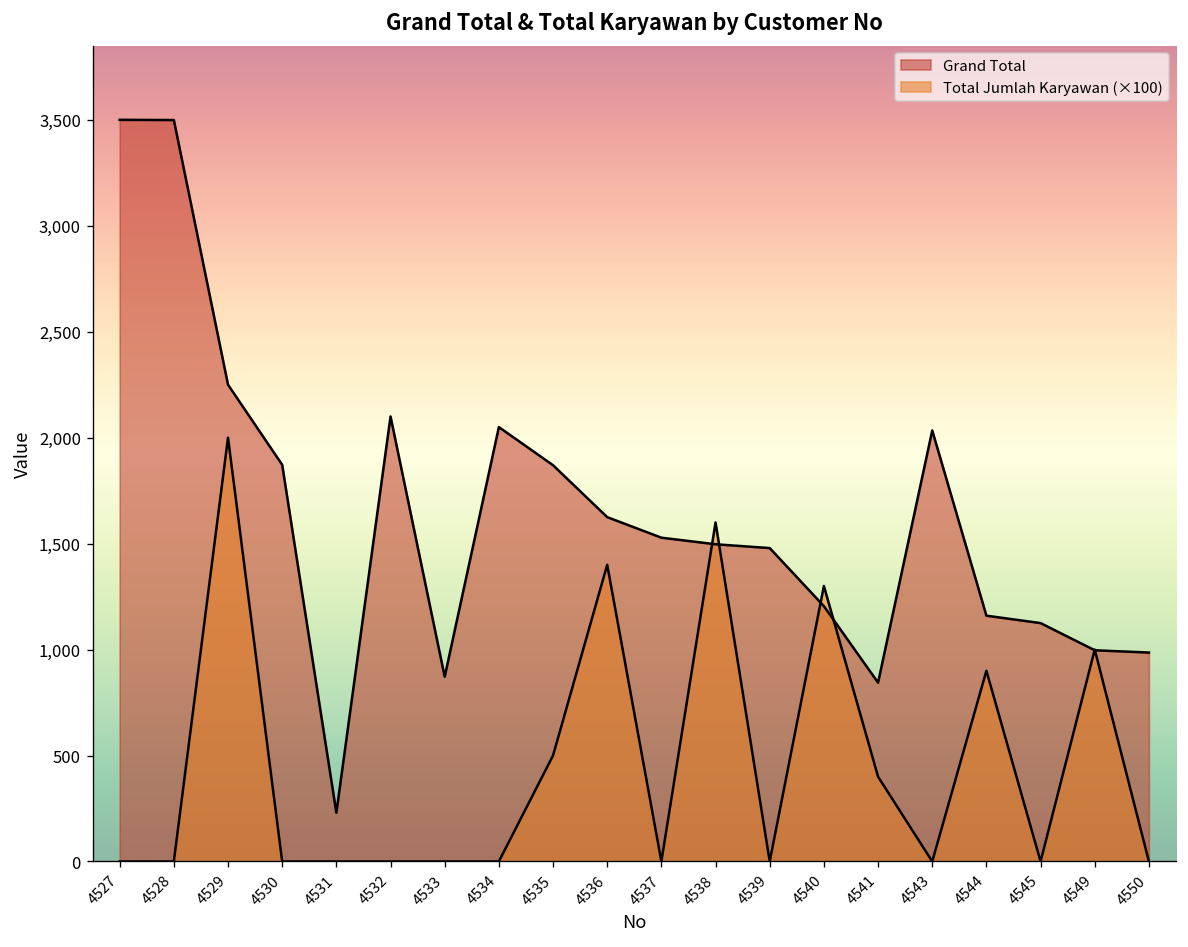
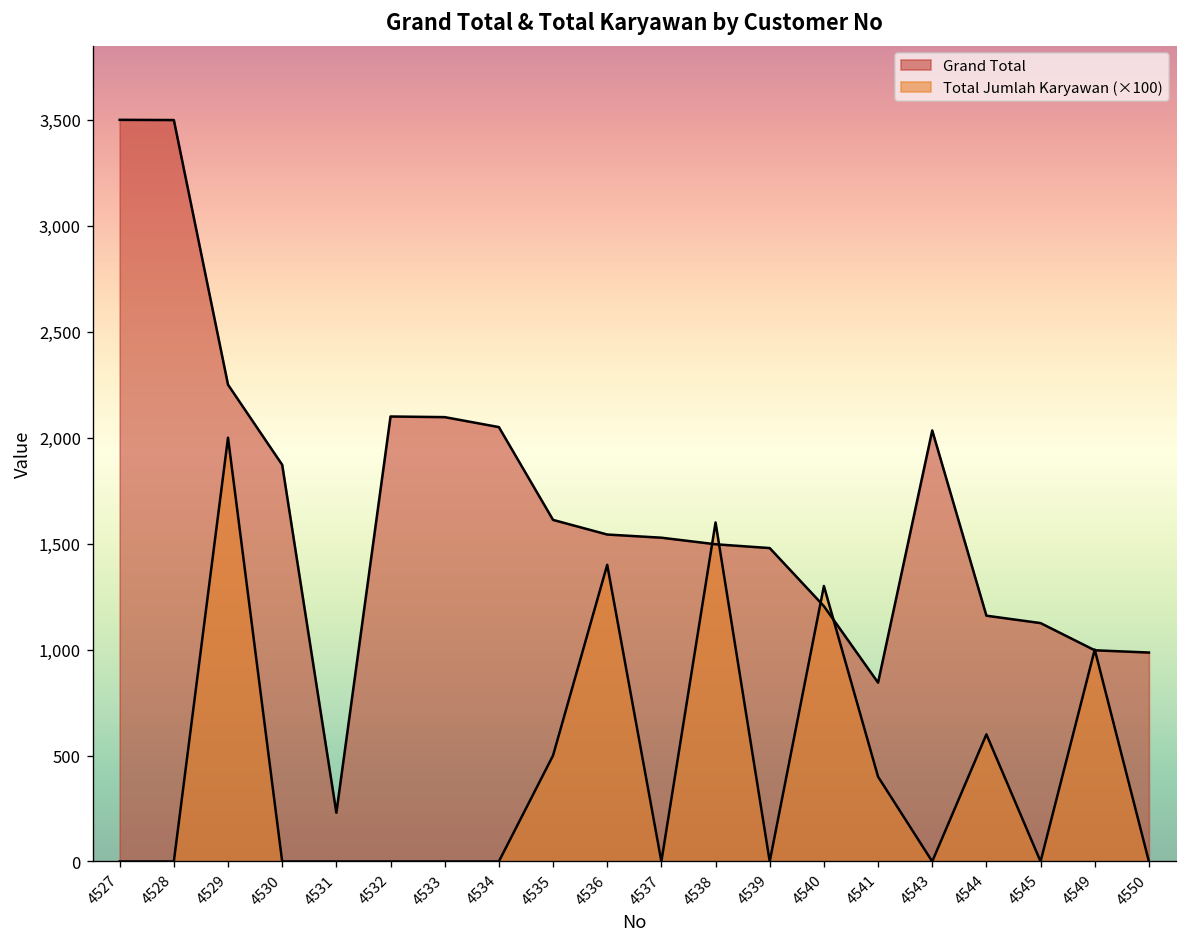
Grand Total, 4533: 870 -> 2,100
Grand Total, 4535: 1,870 -> 1,610
Grand Total, 4536: 1,630 -> 1,540
Total Jumlah Karyawan (×100), 4544: 900 -> 600
